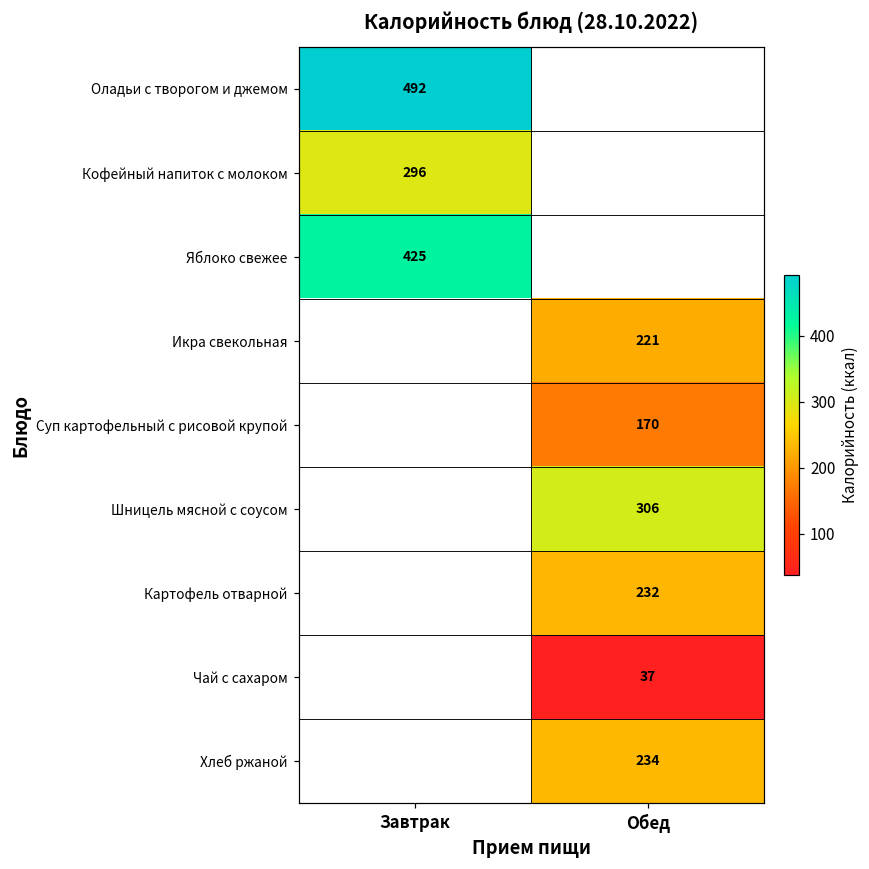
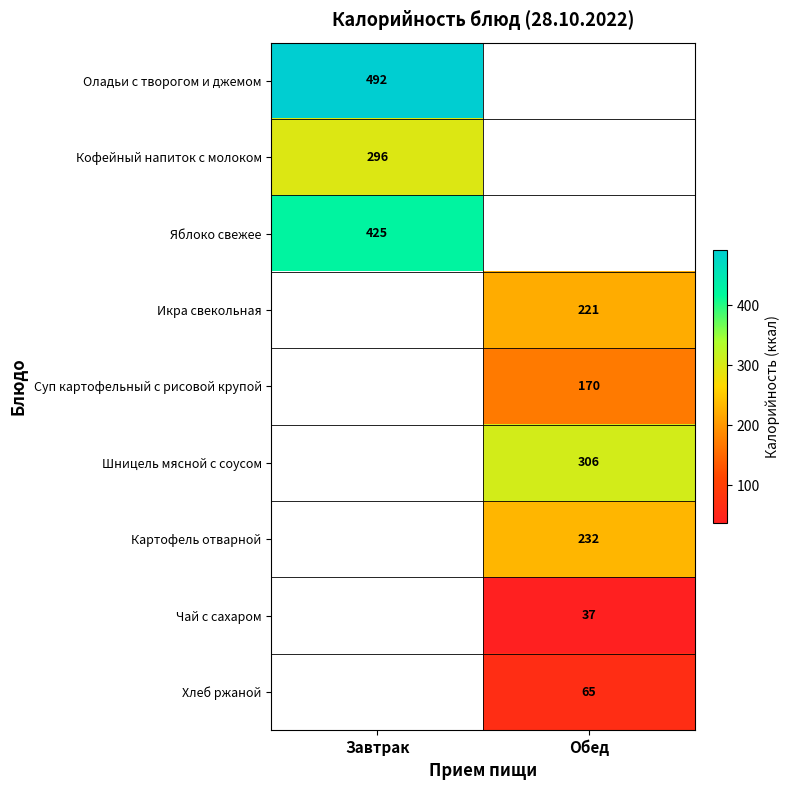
Хлеб ржаной, Обед: 234 -> 65
